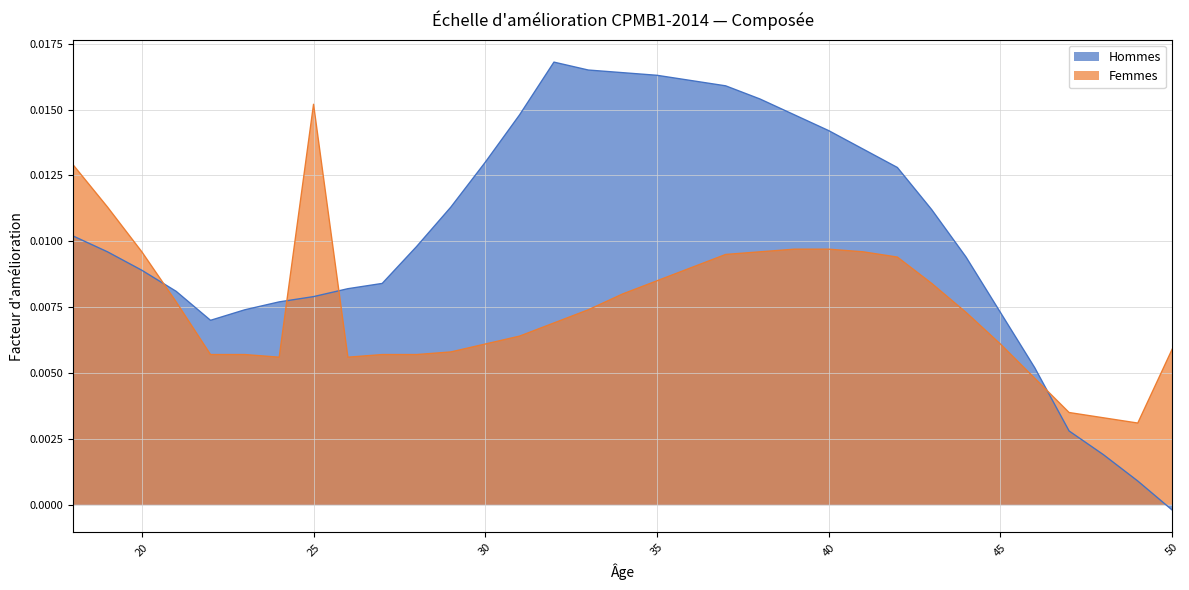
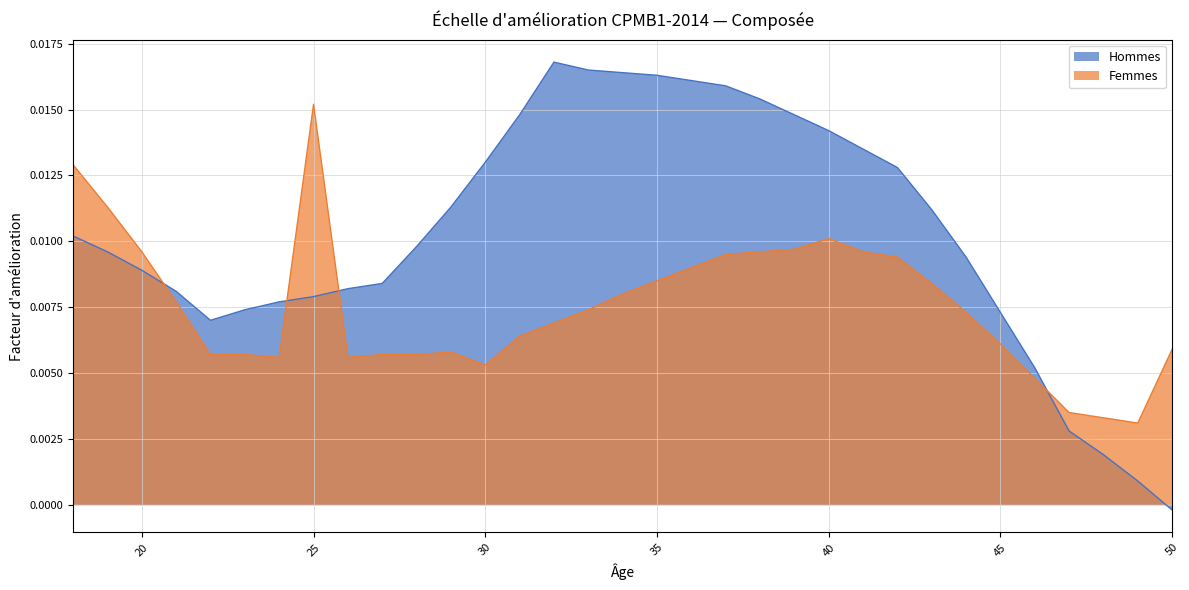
Femmes, 30: 0.0061 -> 0.0053
Femmes, 40: 0.0097 -> 0.0101
